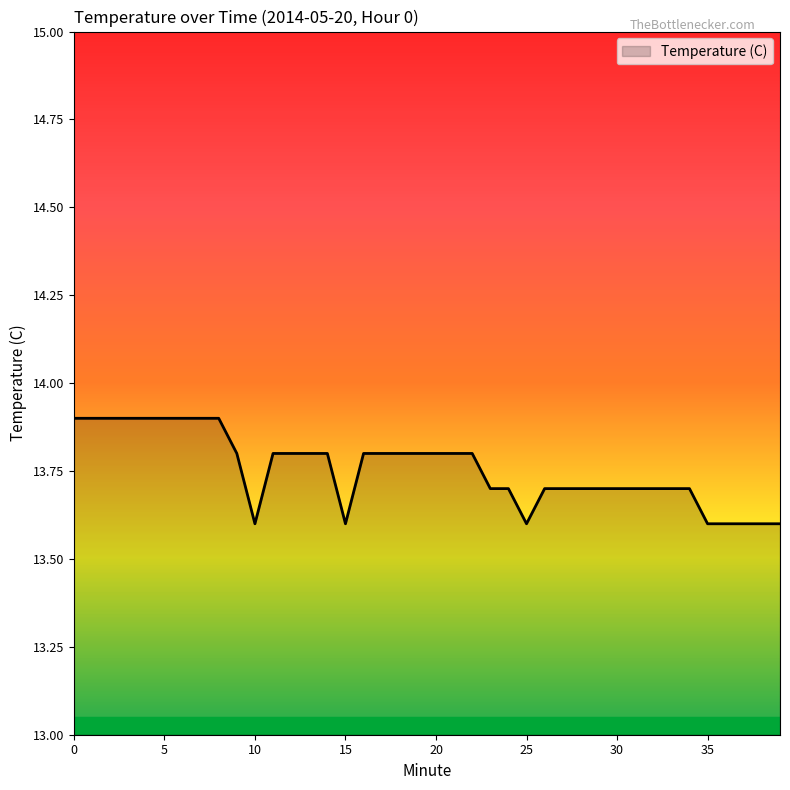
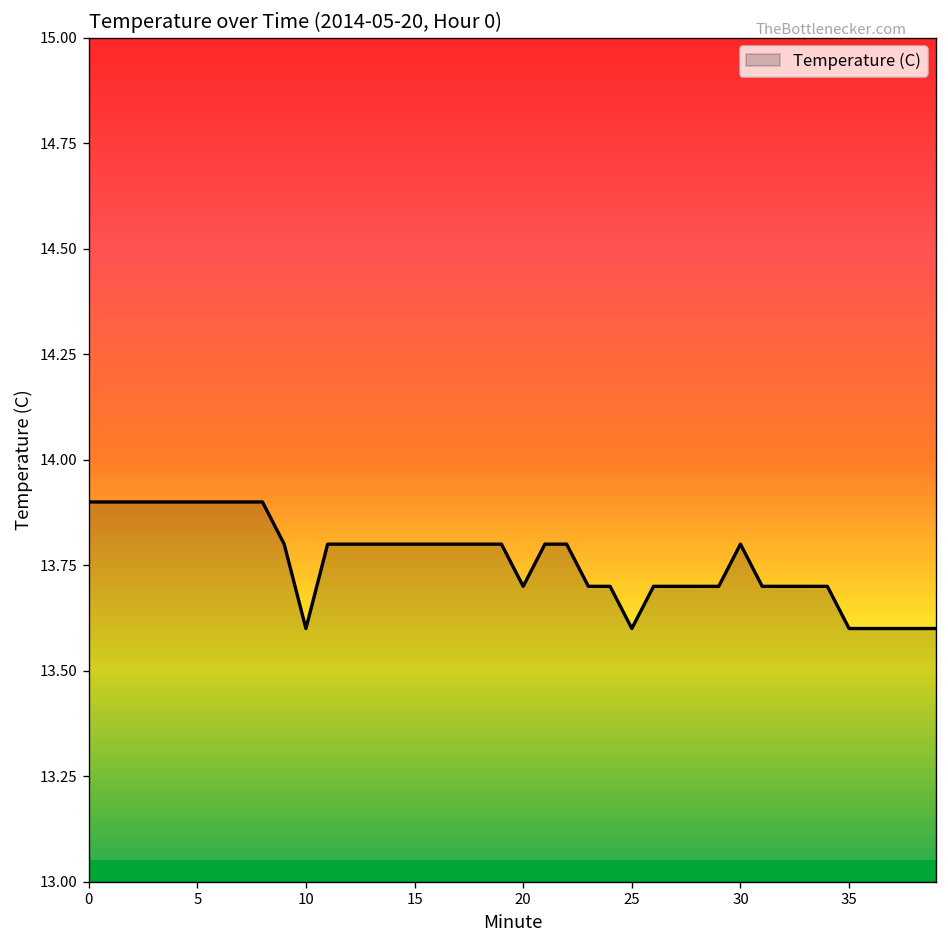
15: 13.6 -> 13.8
20: 13.8 -> 13.7
30: 13.7 -> 13.8
